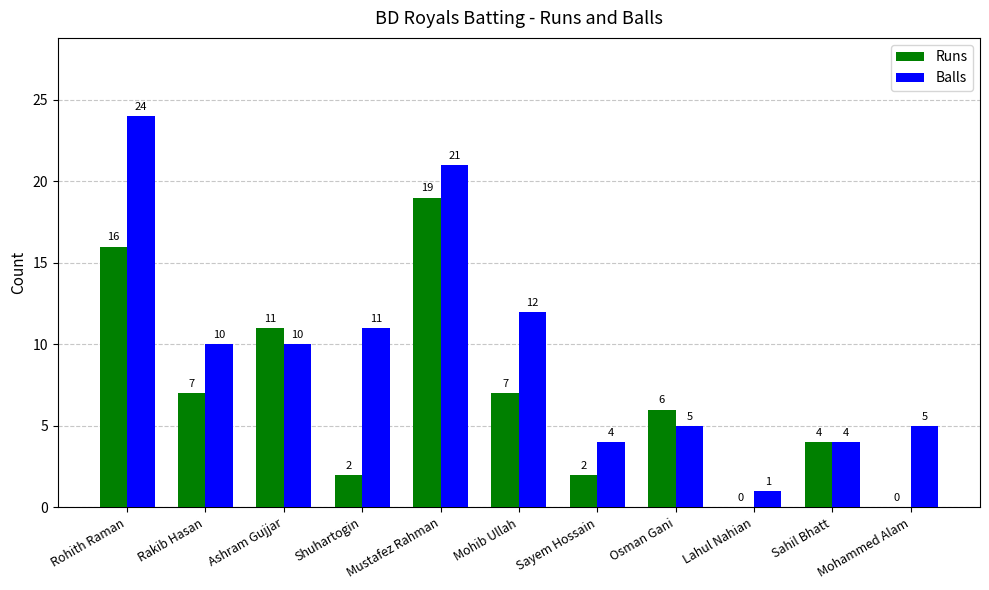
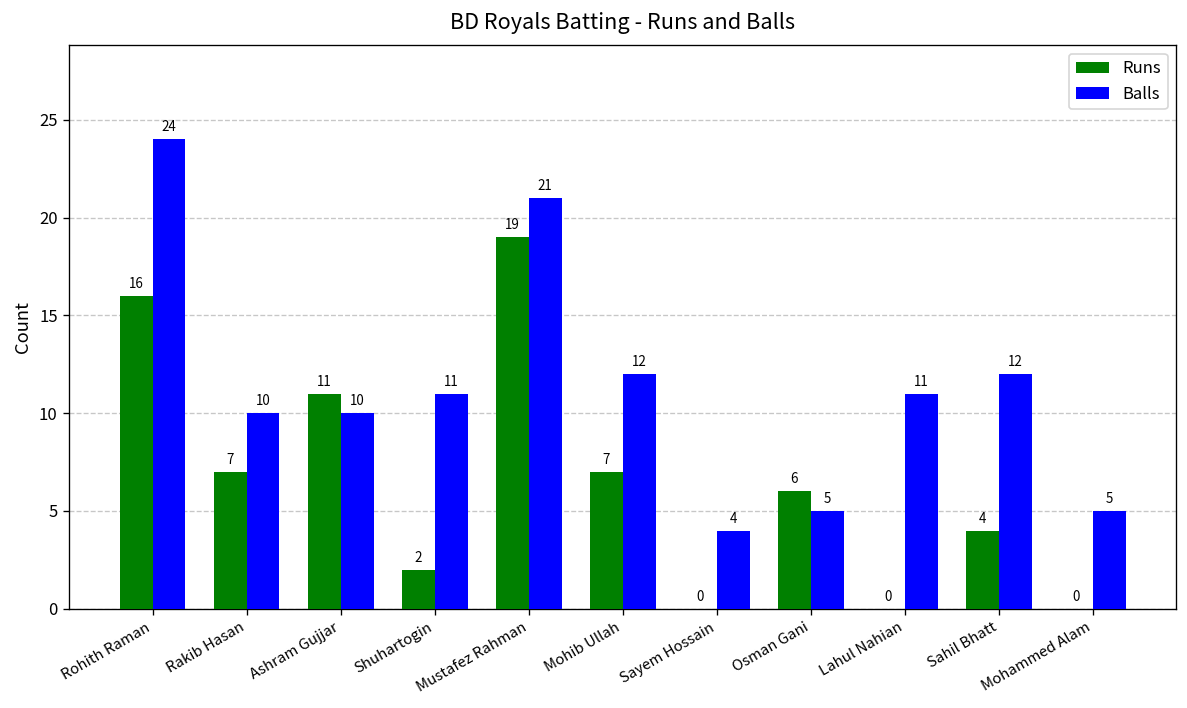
Runs, Sayem Hossain: 2 -> 0
Balls, Lahul Nahian: 1 -> 11
Balls, Sahil Bhatt: 4 -> 12
